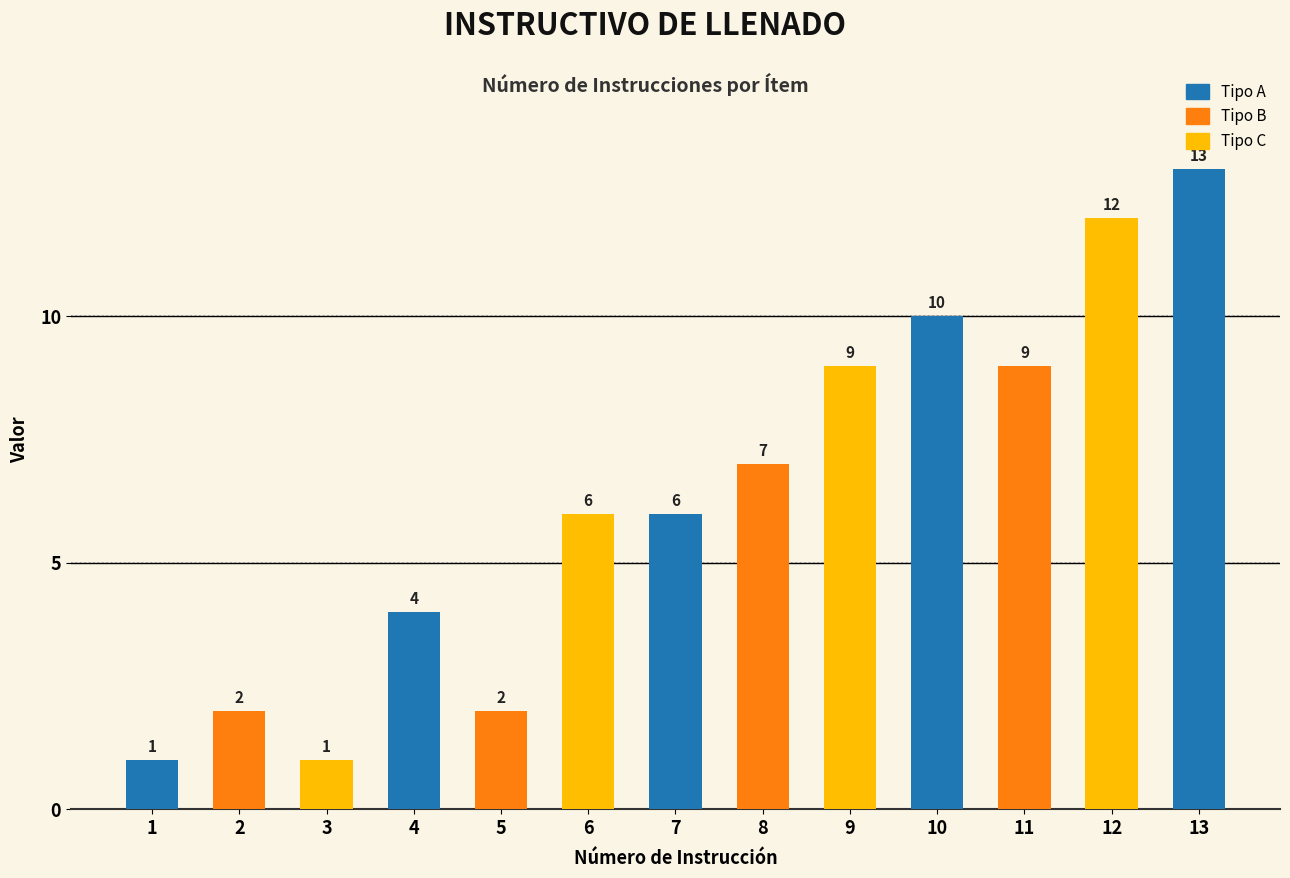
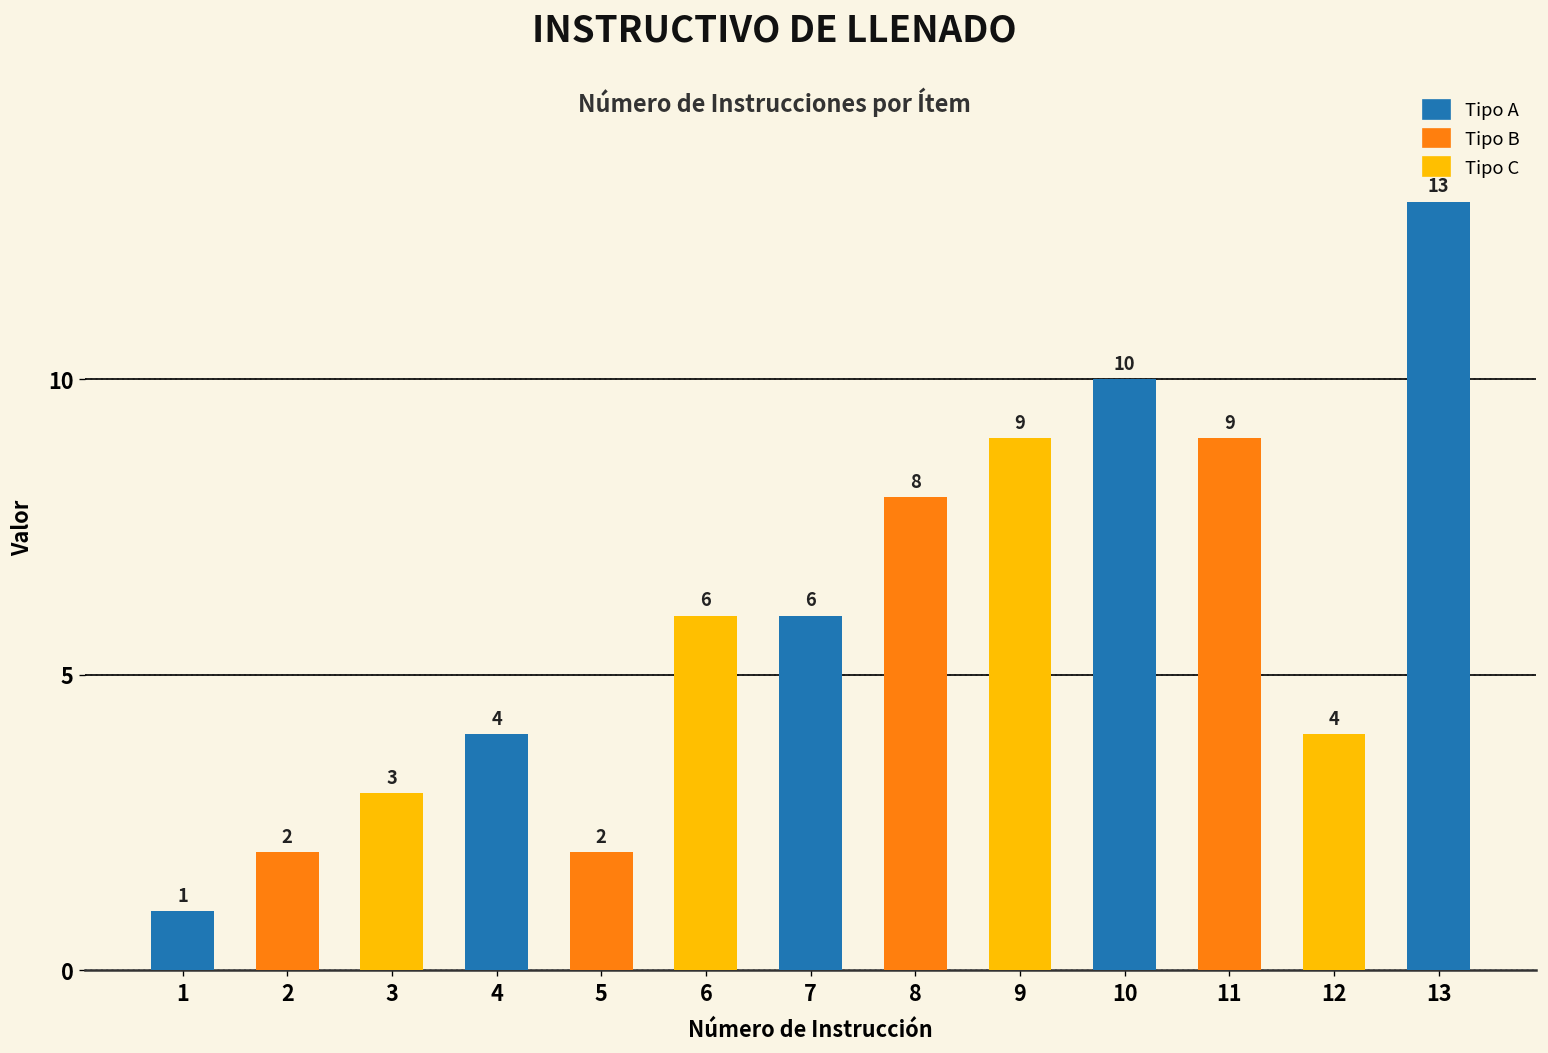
3: 1 -> 3
8: 7 -> 8
12: 12 -> 4
